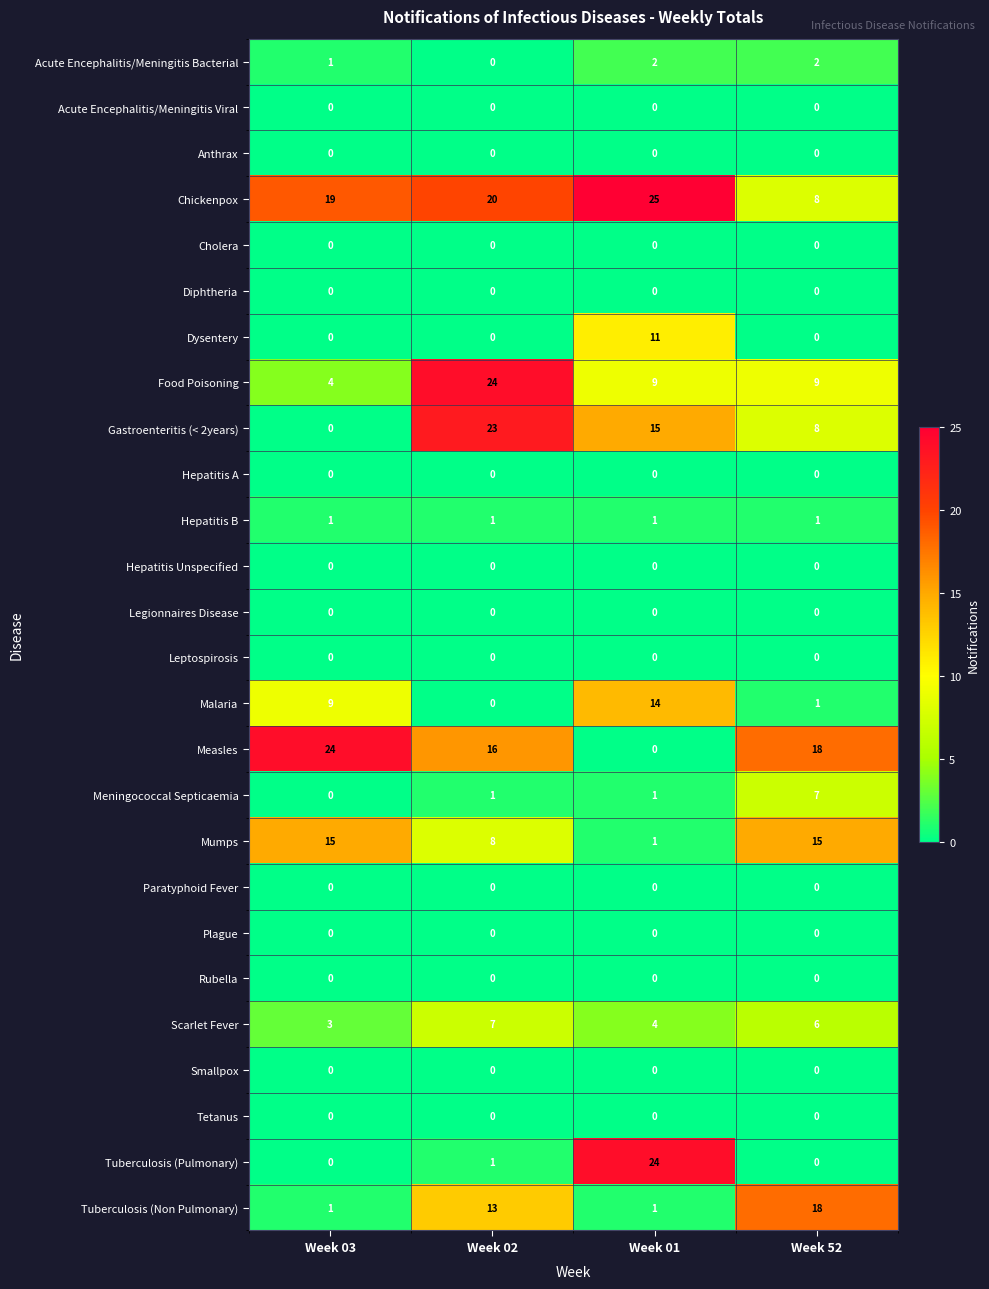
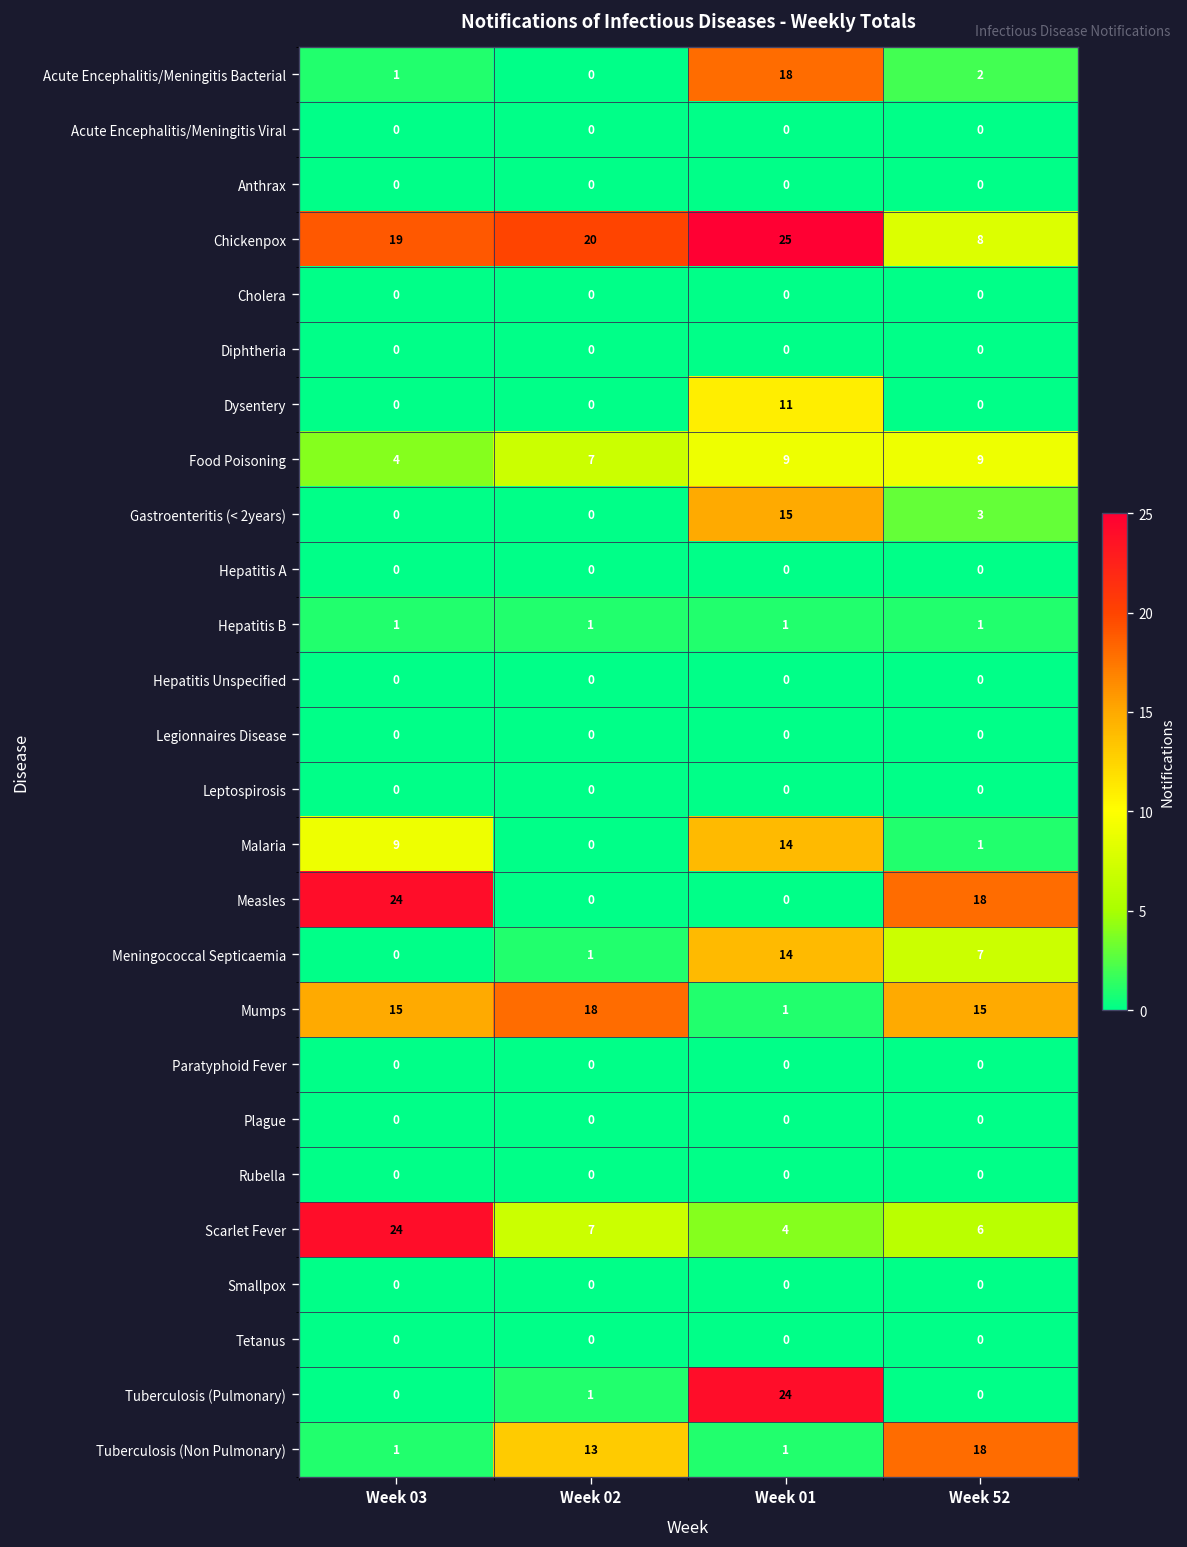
Acute Encephalitis/Meningitis Bacterial, Week 01: 2 -> 18
Food Poisoning, Week 02: 24 -> 7
Gastroenteritis (< 2years), Week 02: 23 -> 0
Gastroenteritis (< 2years), Week 52: 8 -> 3
Measles, Week 02: 16 -> 0
Meningococcal Septicaemia, Week 01: 1 -> 14
Mumps, Week 02: 8 -> 18
Scarlet Fever, Week 03: 3 -> 24
